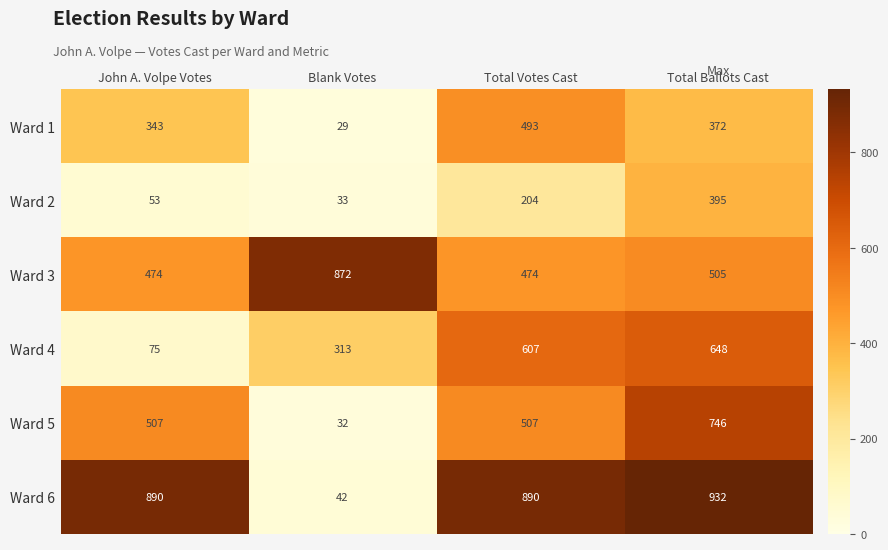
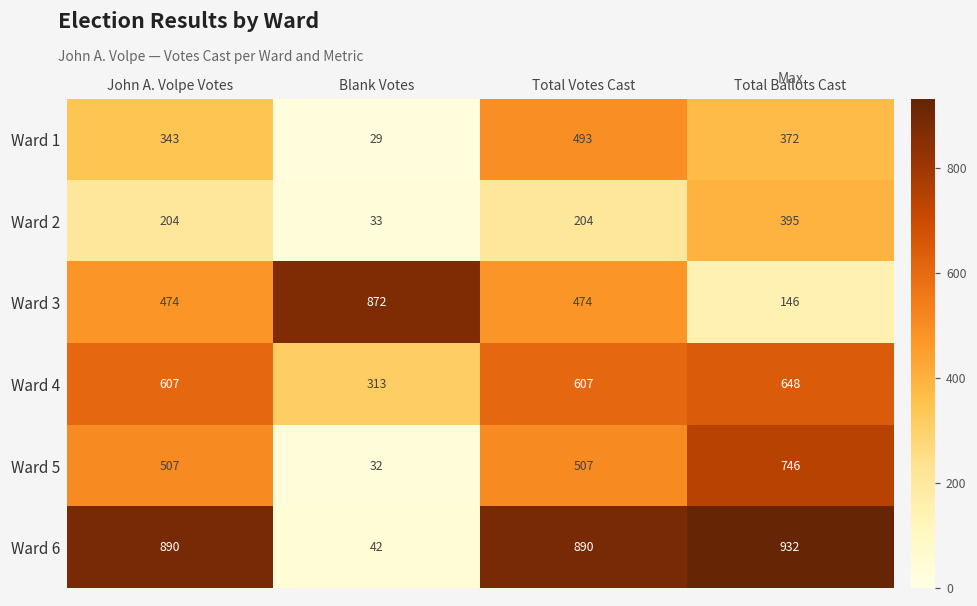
Ward 2, John A. Volpe Votes: 53 -> 204
Ward 3, Total Ballots Cast: 505 -> 146
Ward 4, John A. Volpe Votes: 75 -> 607
